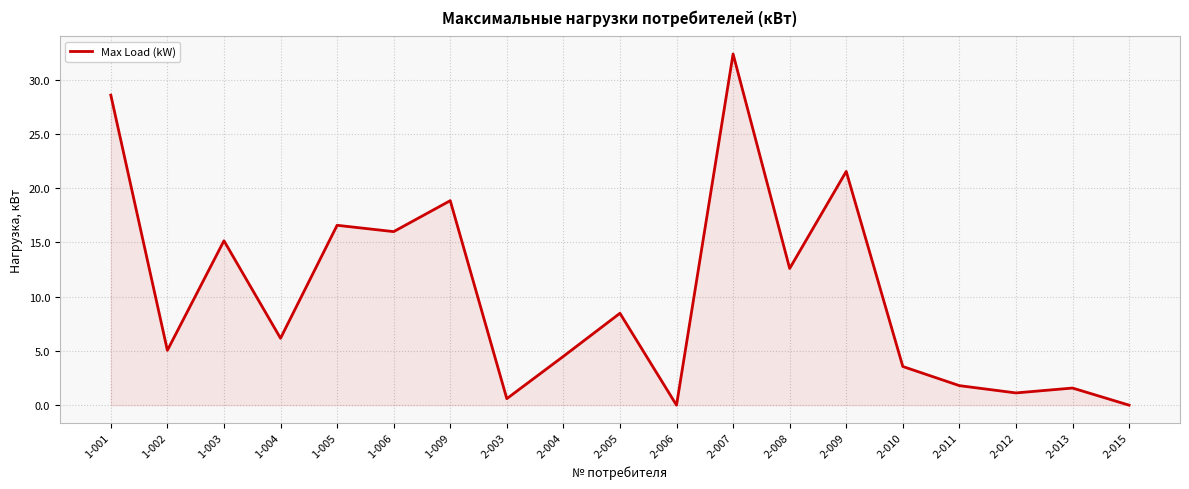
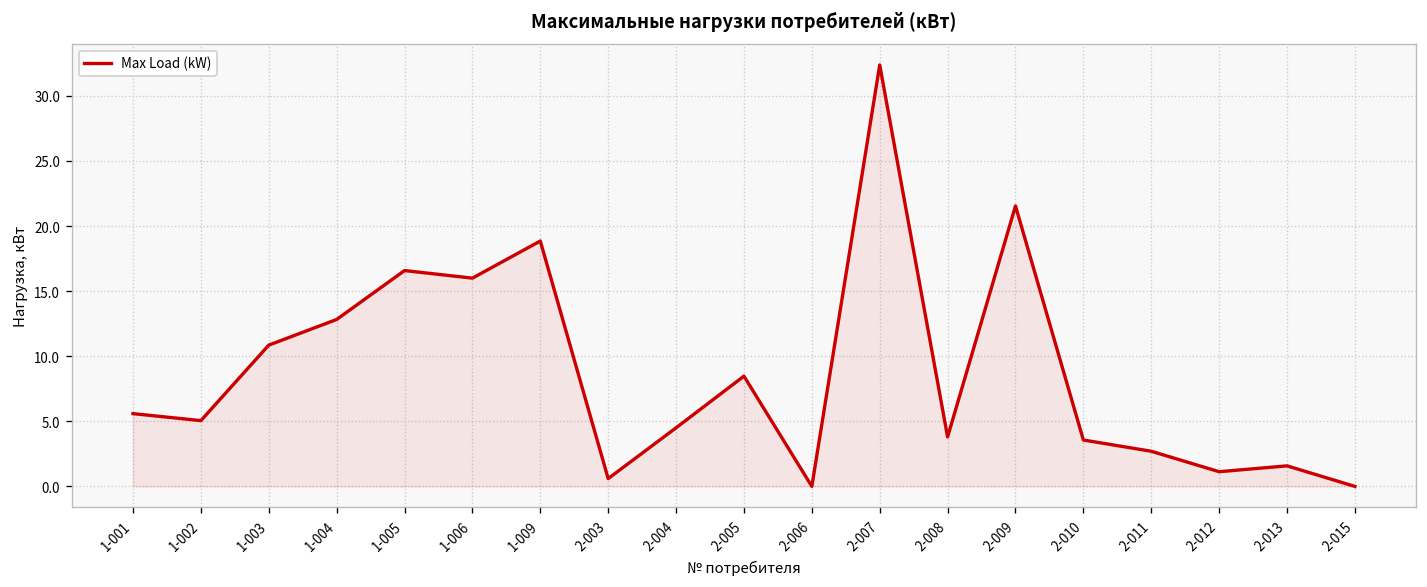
1-001: 28.6 -> 5.6
1-003: 15.2 -> 10.9
1-004: 6.2 -> 12.8
2-008: 12.6 -> 3.8
2-011: 1.8 -> 2.7
